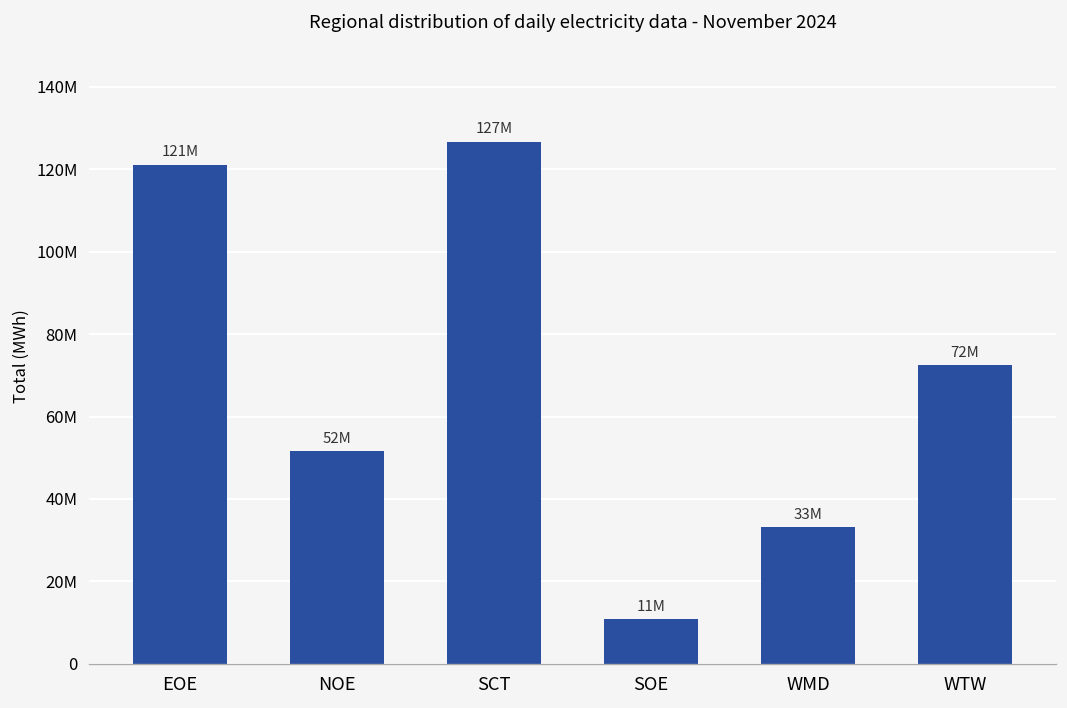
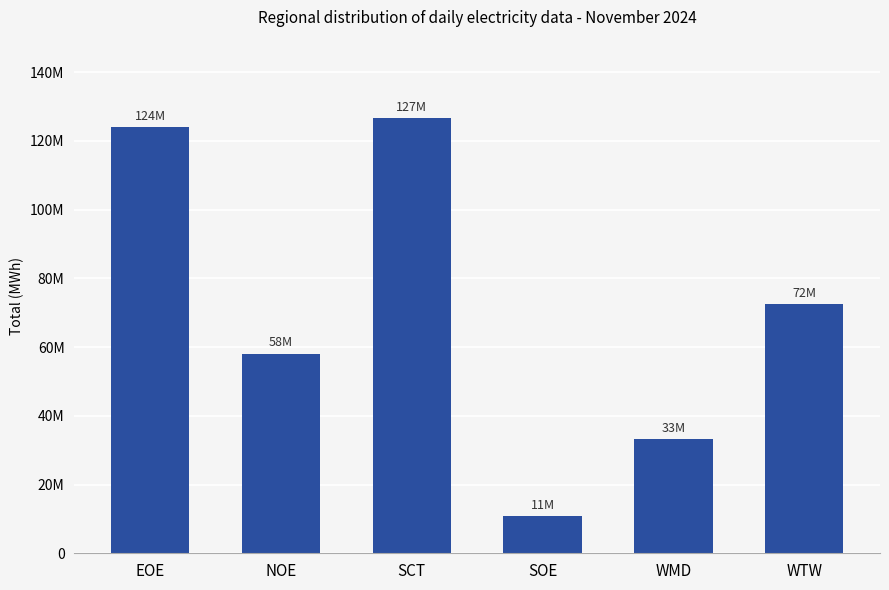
EOE: 121M -> 124M
NOE: 52M -> 58M
